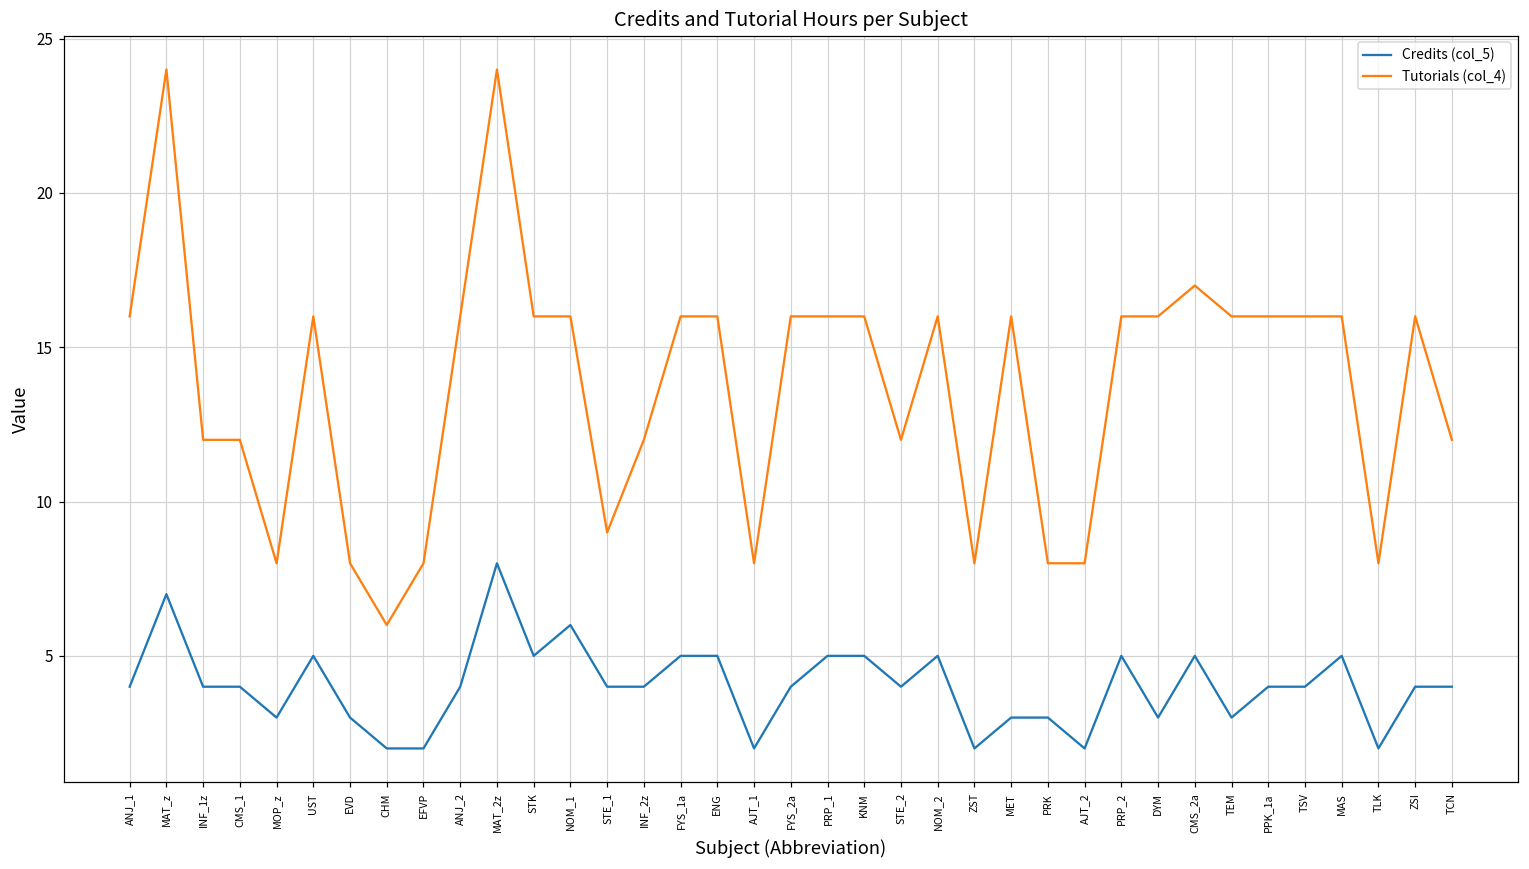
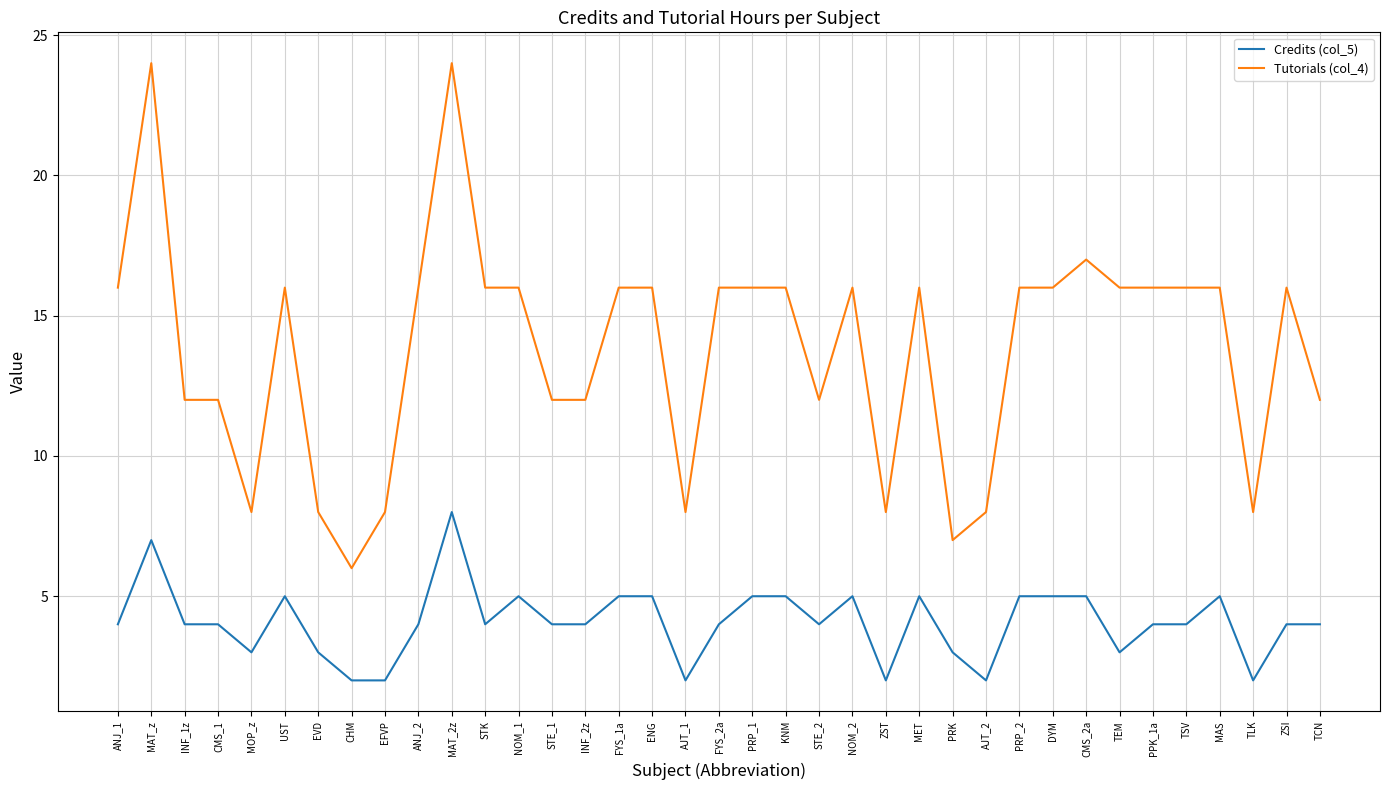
Credits (col_5), STK: 5 -> 4
Credits (col_5), NOM_1: 6 -> 5
Tutorials (col_4), STE_1: 9 -> 12
Credits (col_5), MET: 3 -> 5
Tutorials (col_4), PRK: 8 -> 7
Credits (col_5), DYM: 3 -> 5
